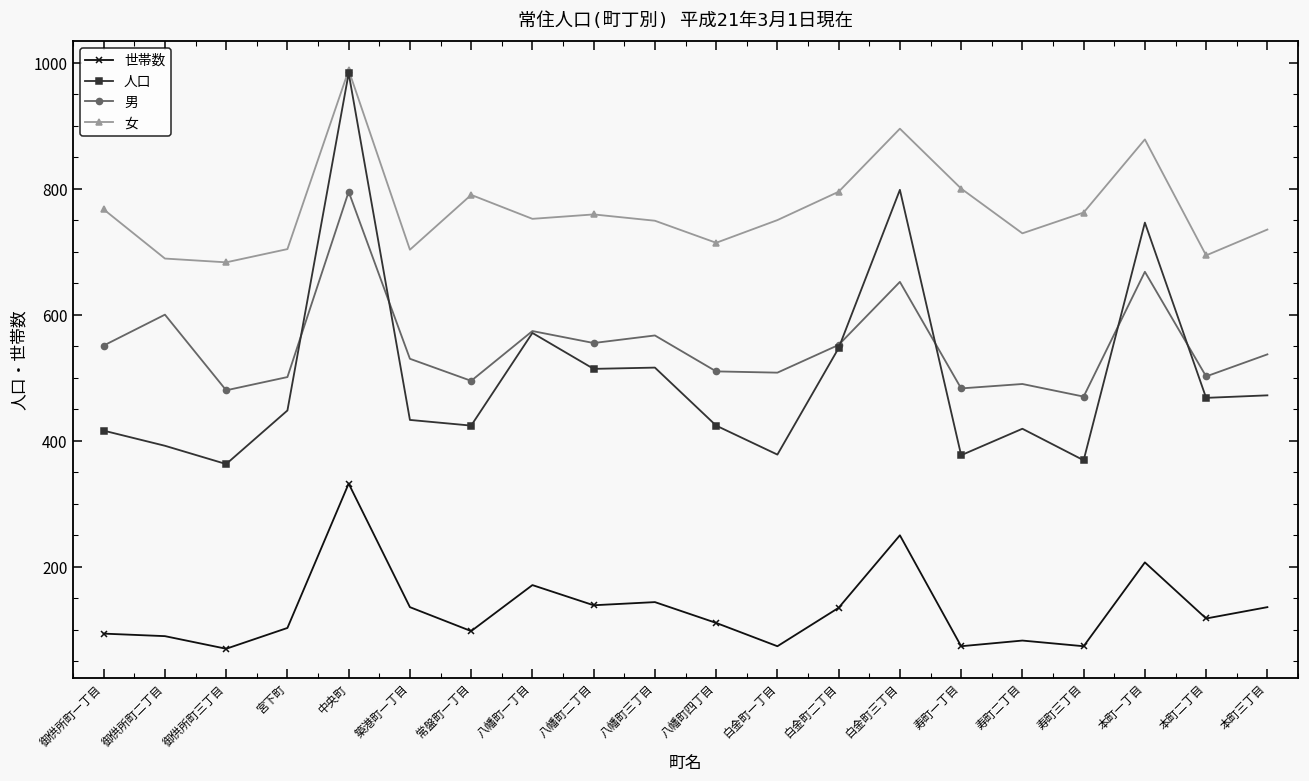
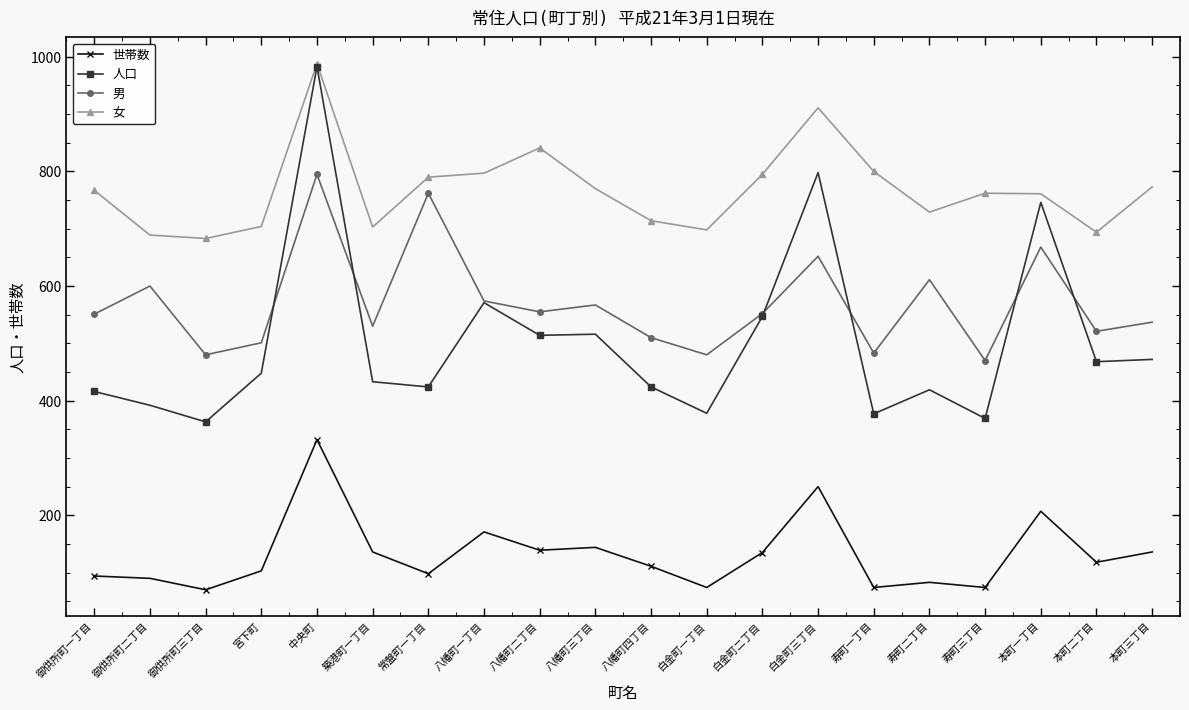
男, 常盤町一丁目: 500 -> 760
女, 八幡町一丁目: 750 -> 800
女, 八幡町二丁目: 760 -> 840
女, 八幡町三丁目: 750 -> 770
男, 白金町一丁目: 510 -> 480
女, 白金町一丁目: 750 -> 700
女, 白金町三丁目: 900 -> 910
男, 寿町二丁目: 490 -> 610
女, 本町一丁目: 880 -> 760
男, 本町二丁目: 500 -> 520
女, 本町三丁目: 740 -> 770
